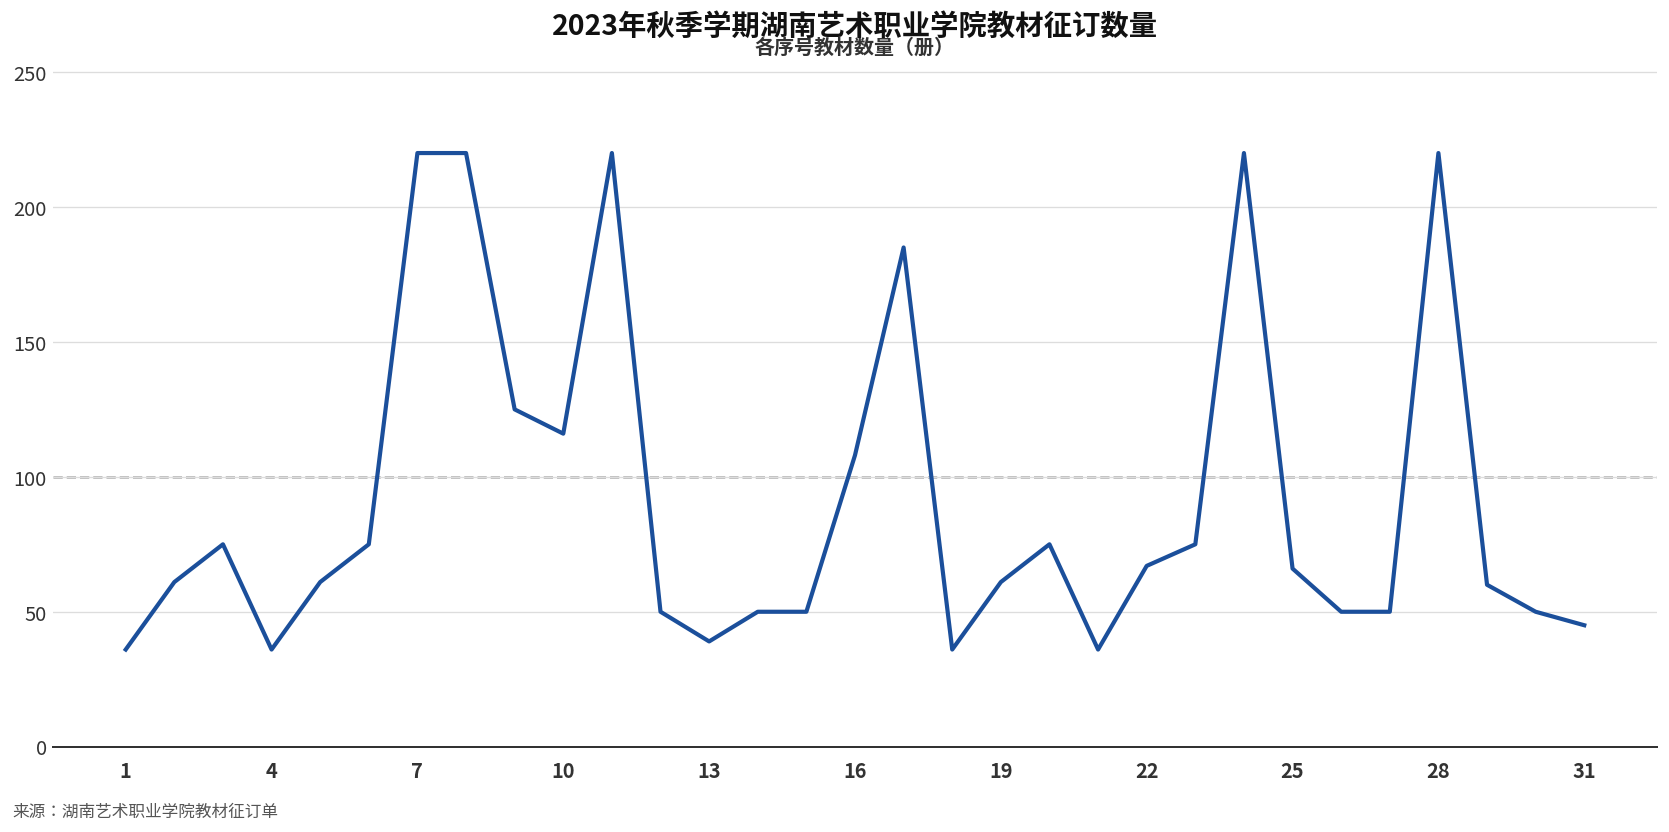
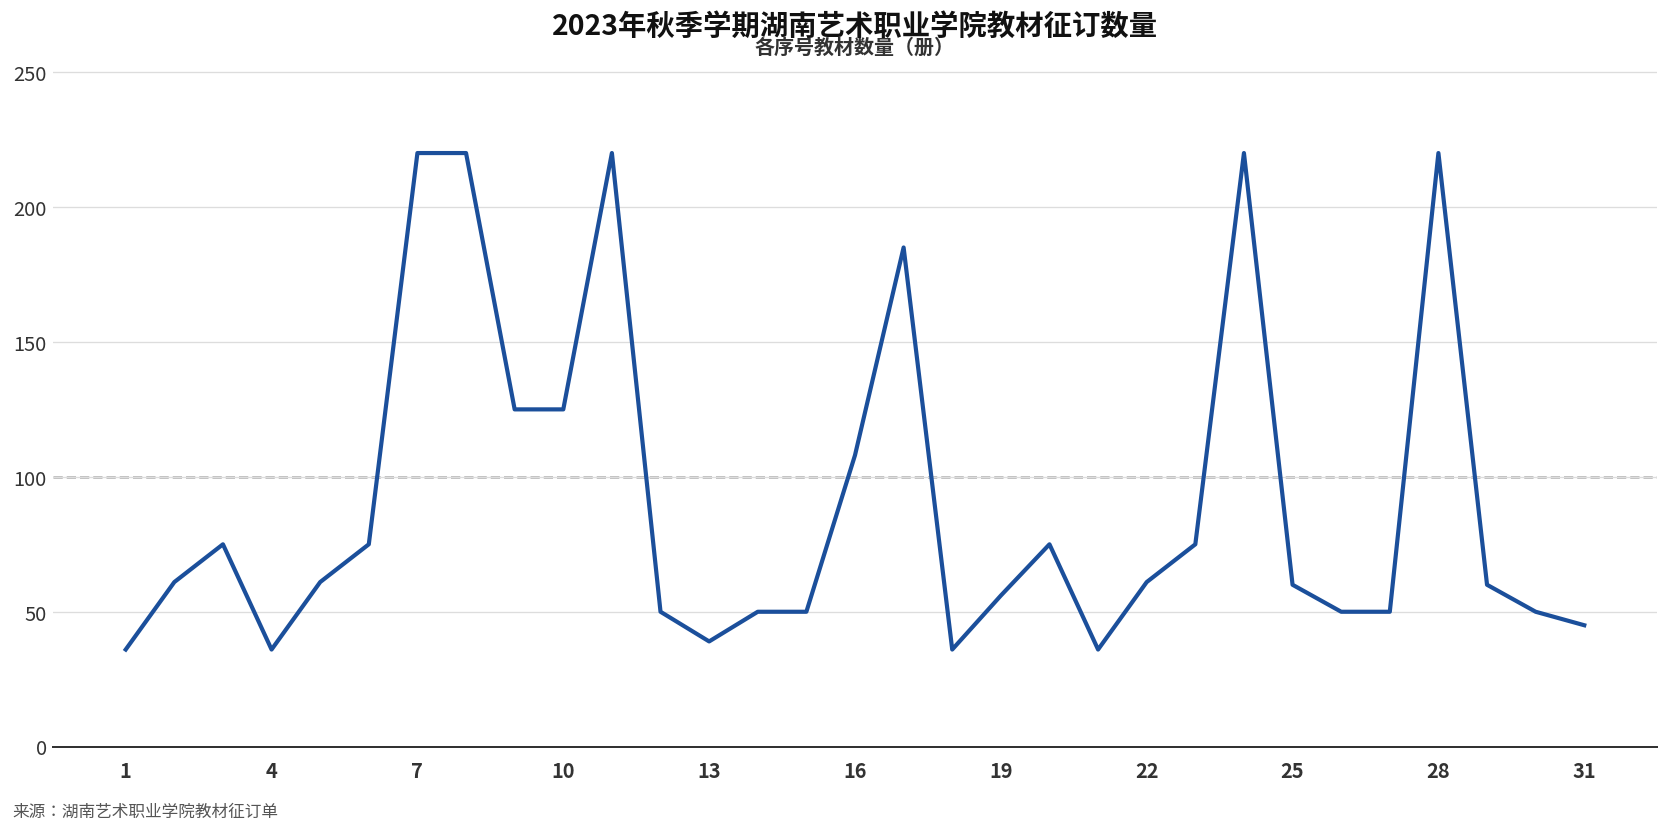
10: 116 -> 125
19: 61 -> 56
22: 67 -> 61
25: 66 -> 60
